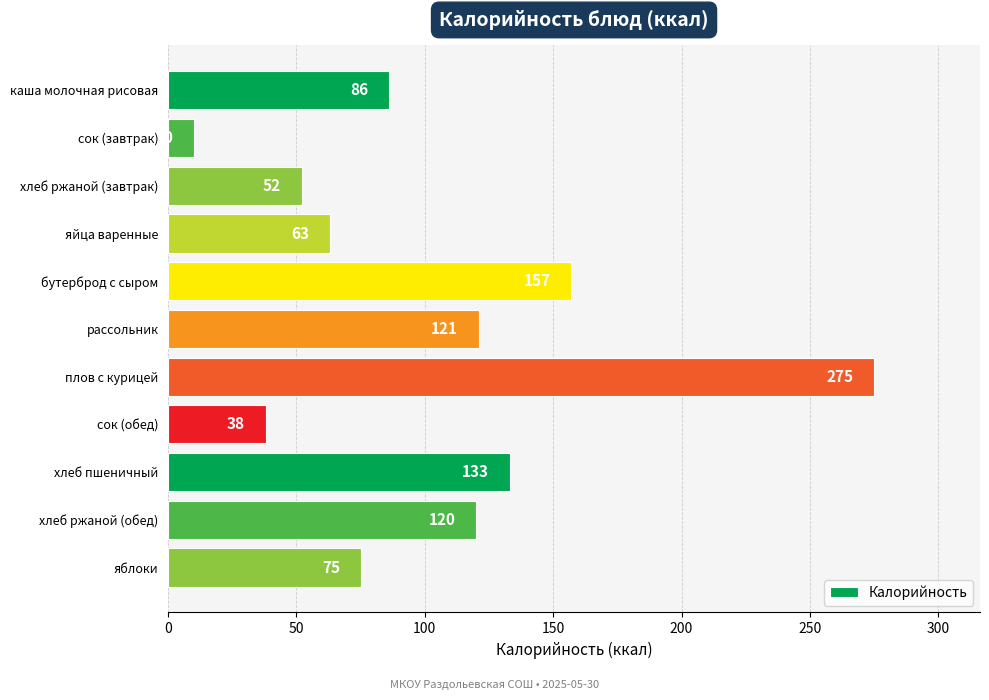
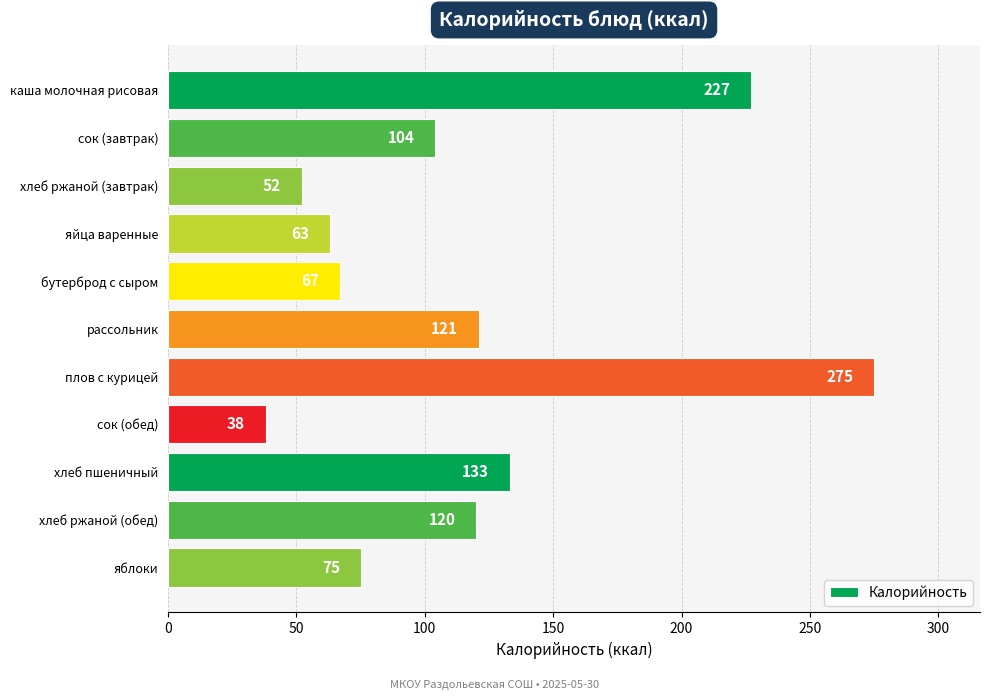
каша молочная рисовая: 86 -> 227
сок (завтрак): 10 -> 104
бутерброд с сыром: 157 -> 67
